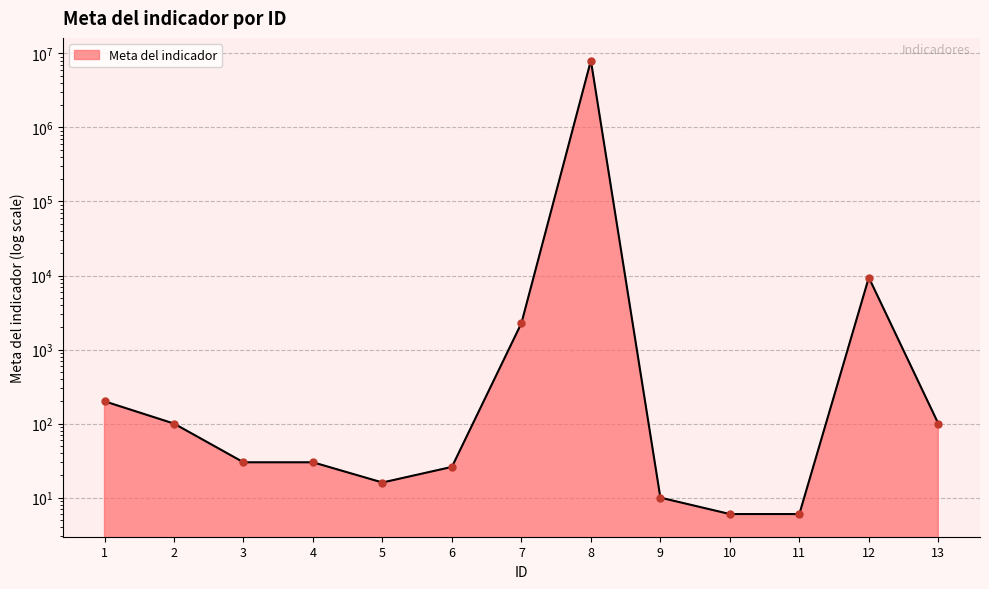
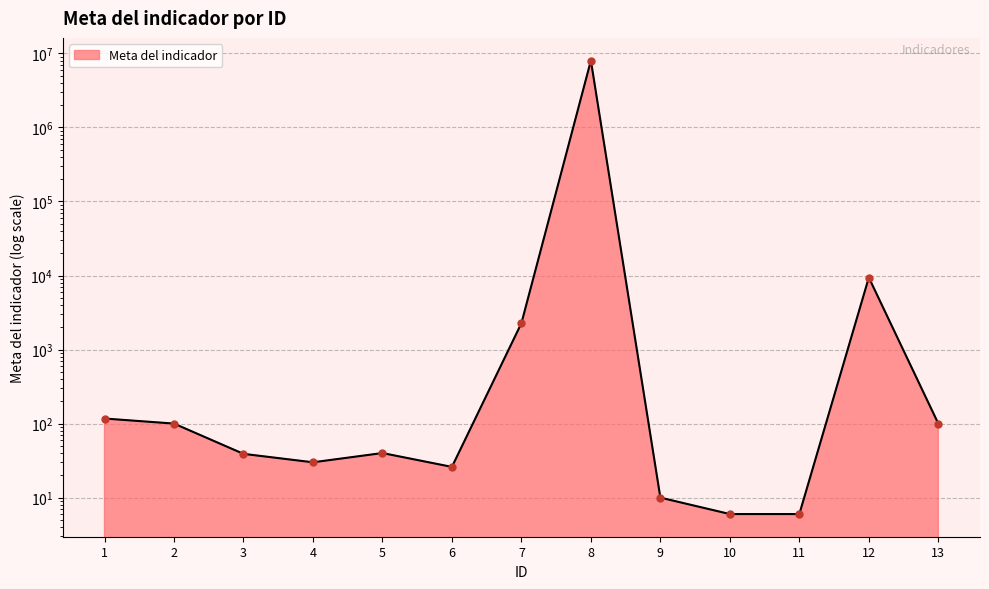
1: 200 -> 120
3: 30 -> 40
5: 16 -> 40
